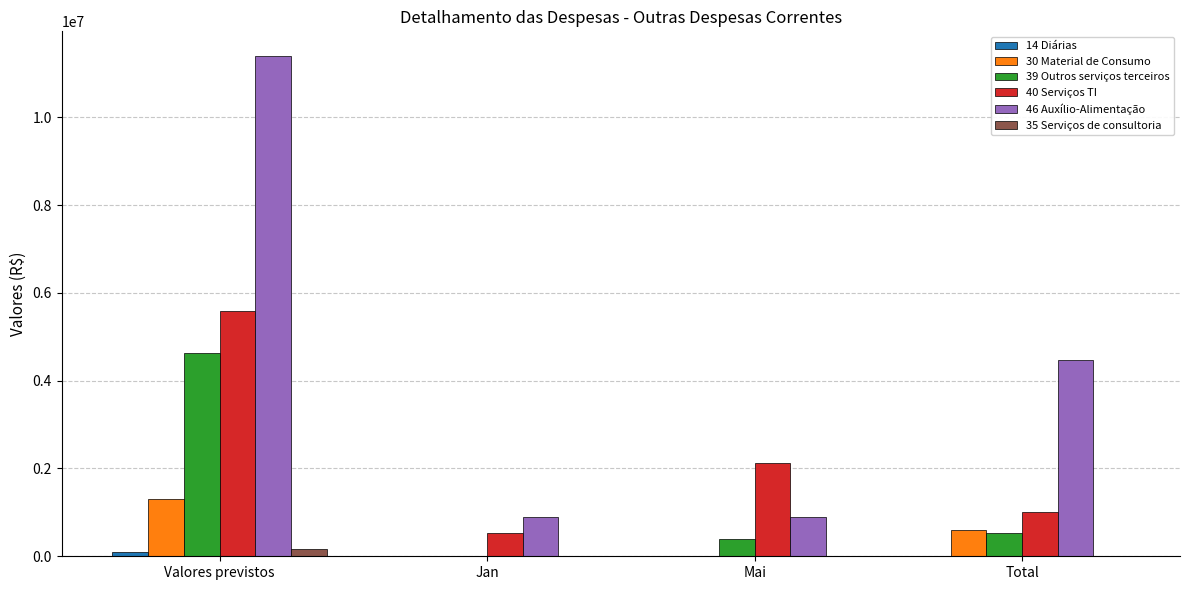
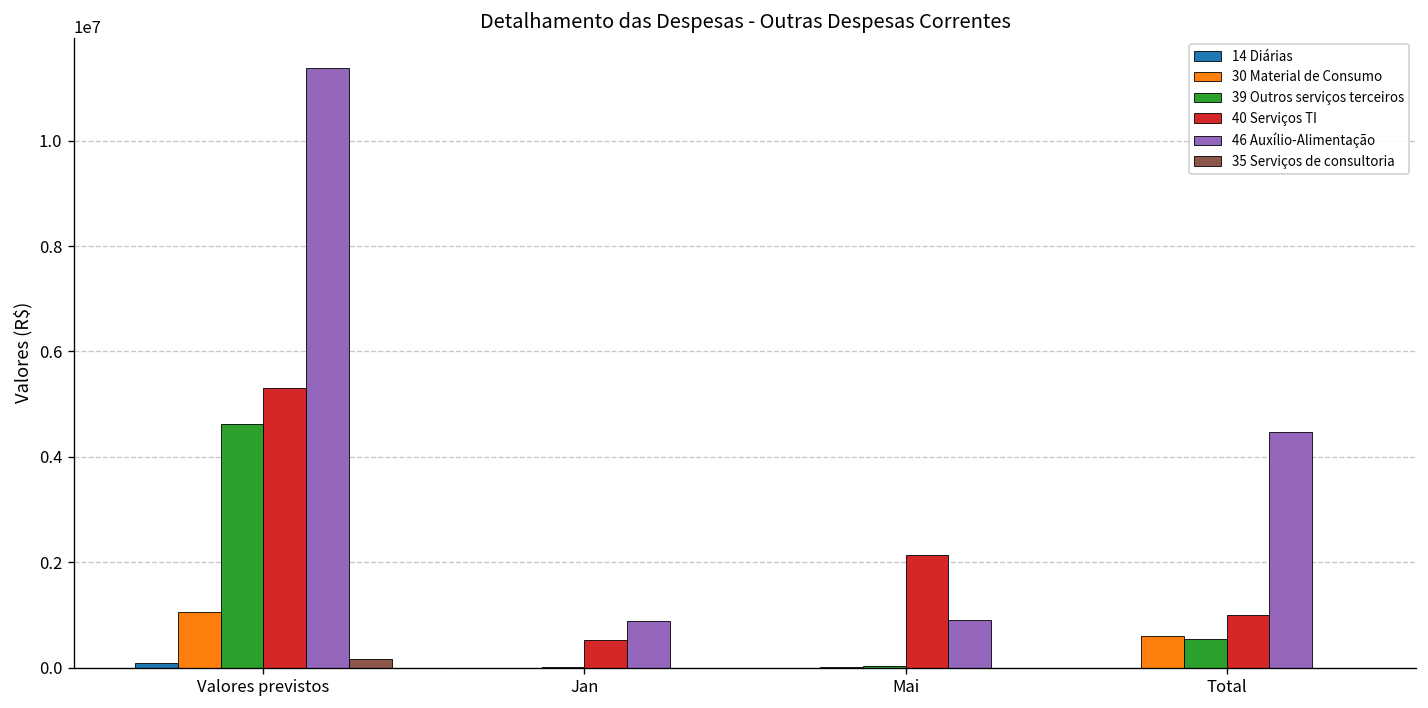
30 Material de Consumo, Valores previstos: 1300000 -> 1100000
40 Serviços TI, Valores previstos: 5600000 -> 5300000
39 Outros serviços terceiros, Mai: 400000 -> 0
